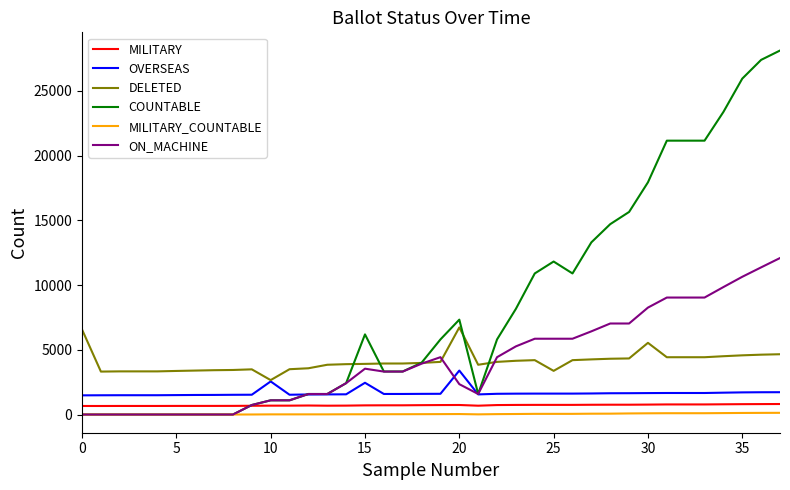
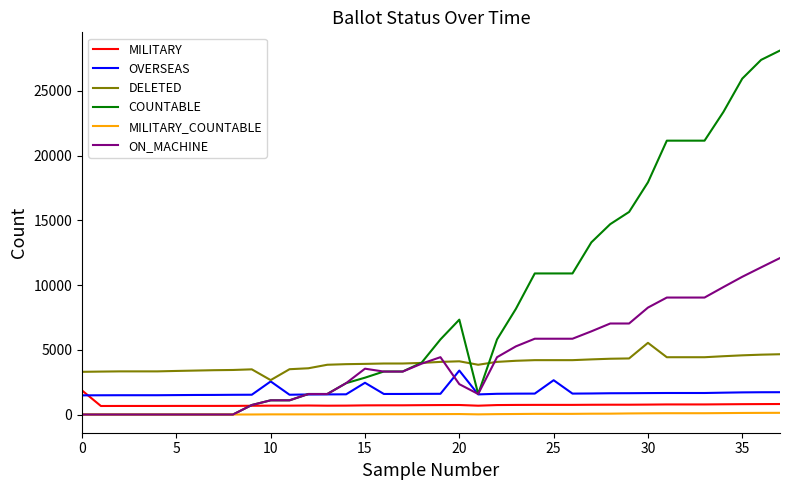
MILITARY, 0: 700 -> 1900
DELETED, 0: 6600 -> 3300
COUNTABLE, 15: 6200 -> 2800
DELETED, 20: 6700 -> 4100
OVERSEAS, 25: 1600 -> 2700
DELETED, 25: 3400 -> 4200
COUNTABLE, 25: 11800 -> 10900
